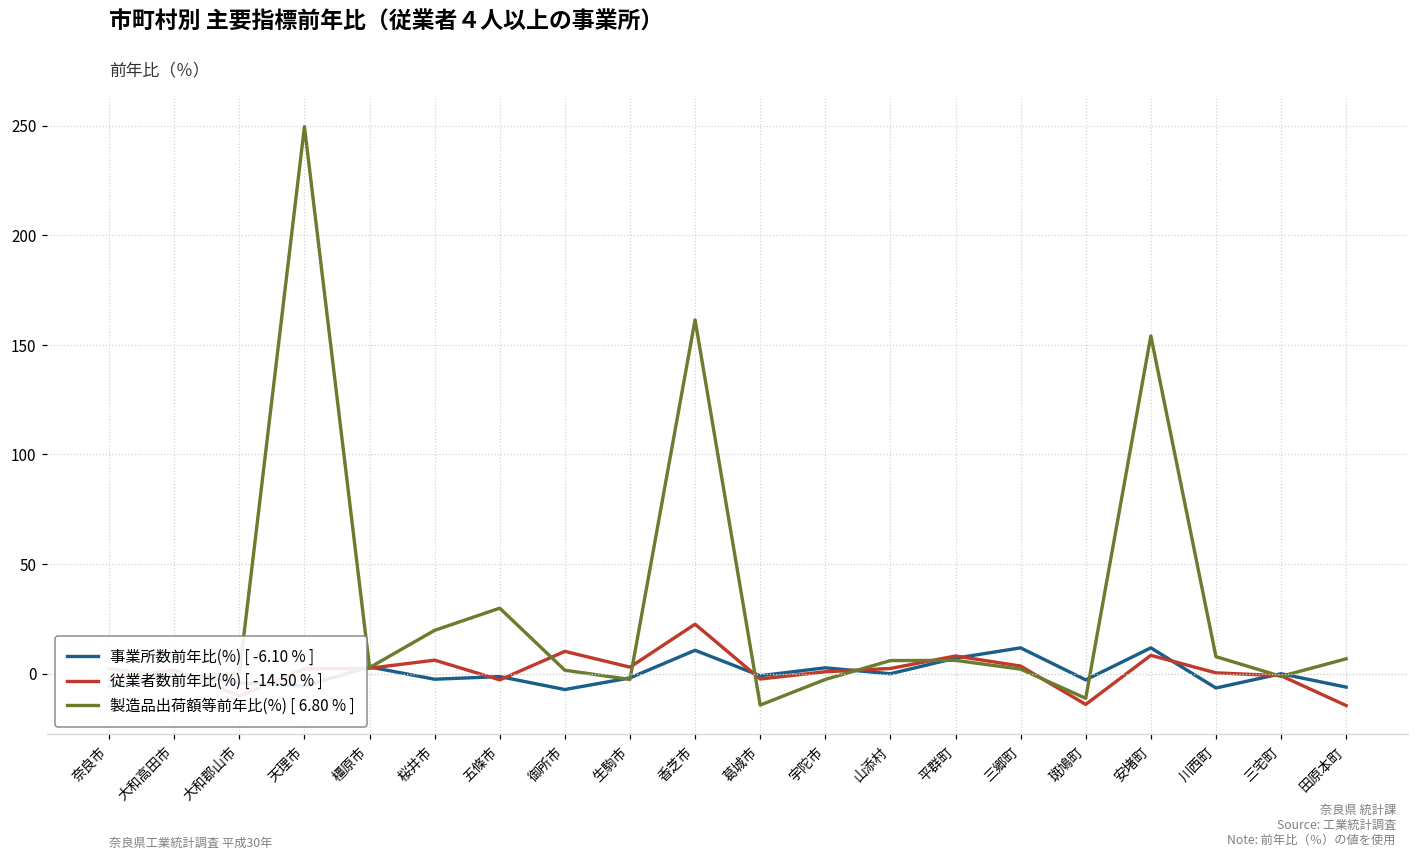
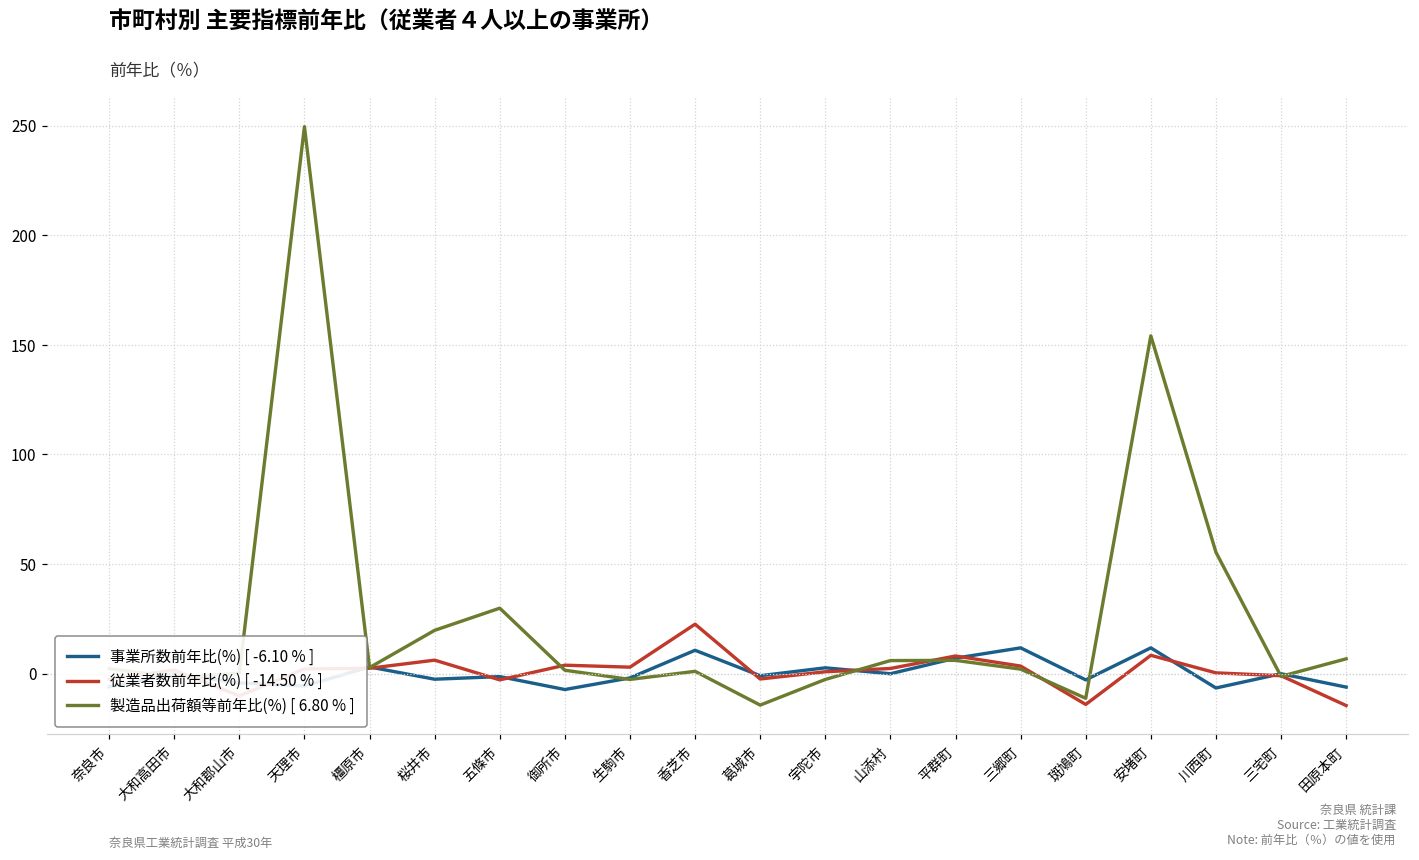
従業者数前年比(%) [ -14.50 % ], 御所市: 10 -> 4
製造品出荷額等前年比(%) [ 6.80 % ], 香芝市: 161 -> 1
製造品出荷額等前年比(%) [ 6.80 % ], 川西町: 8 -> 55
